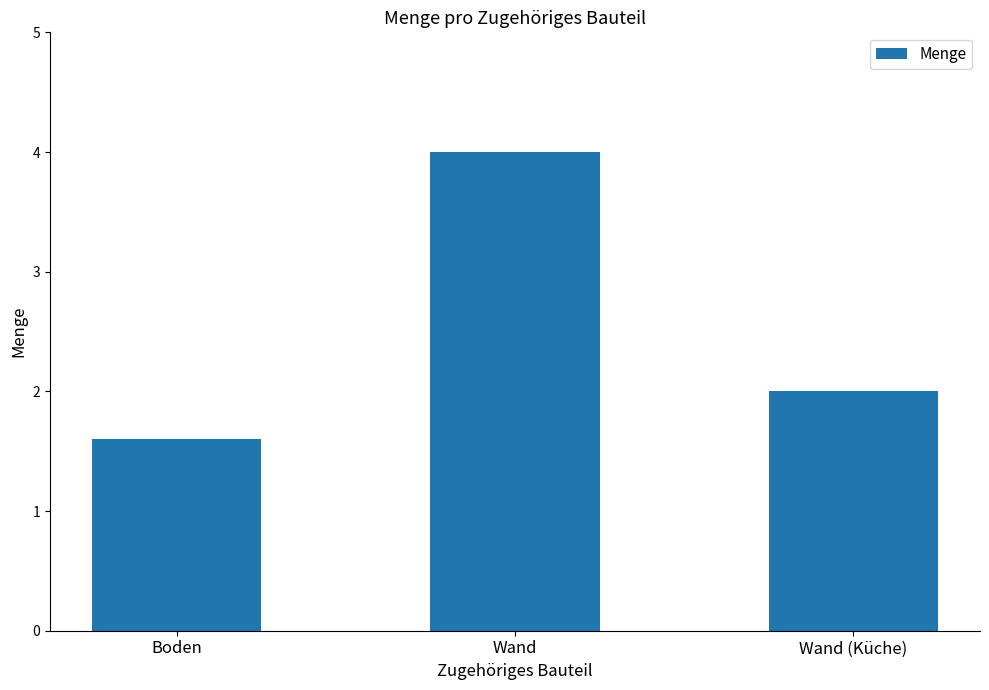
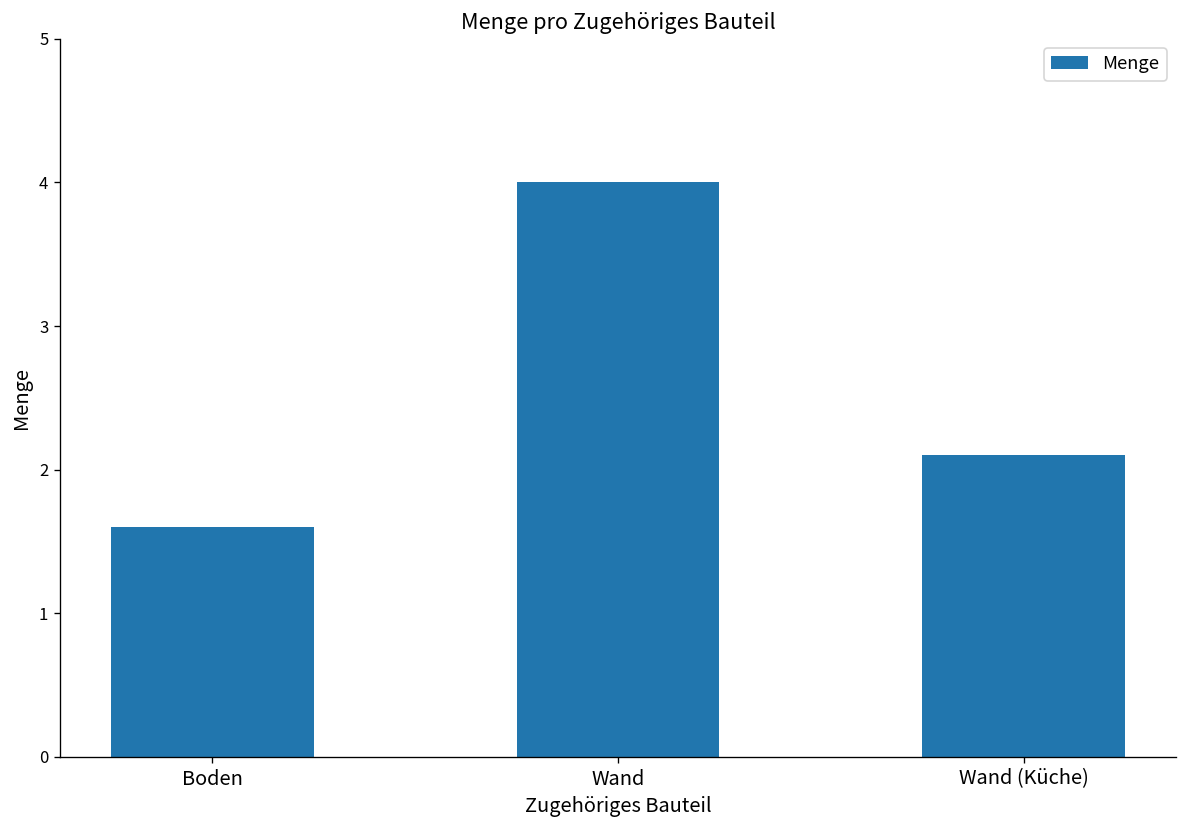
Wand (Küche): 2.0 -> 2.1
